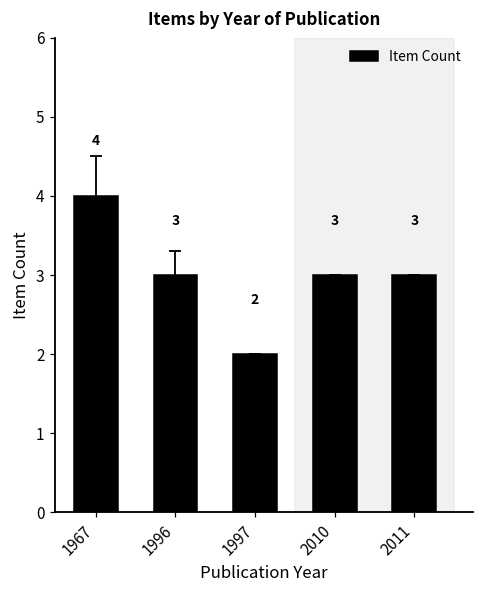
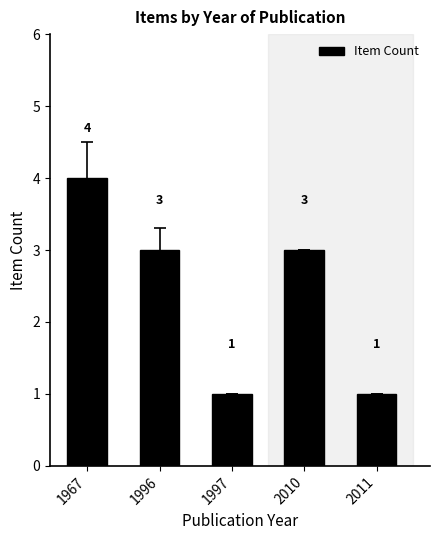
Item Count, 1997: 2 -> 1
Item Count, 2011: 3 -> 1
